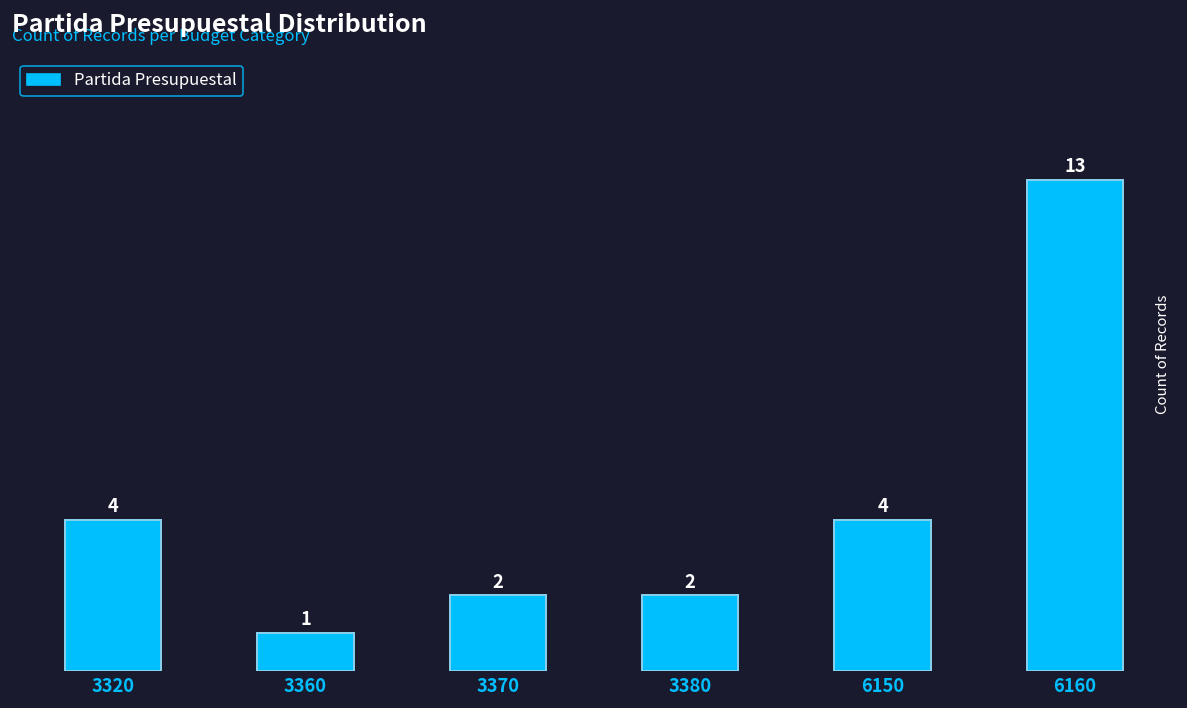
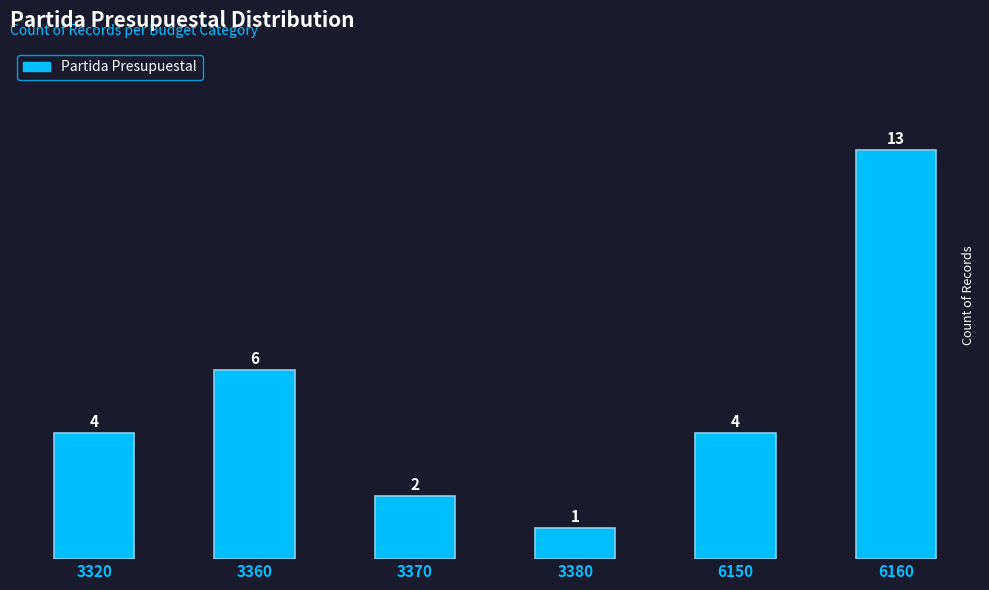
3360: 1 -> 6
3380: 2 -> 1
